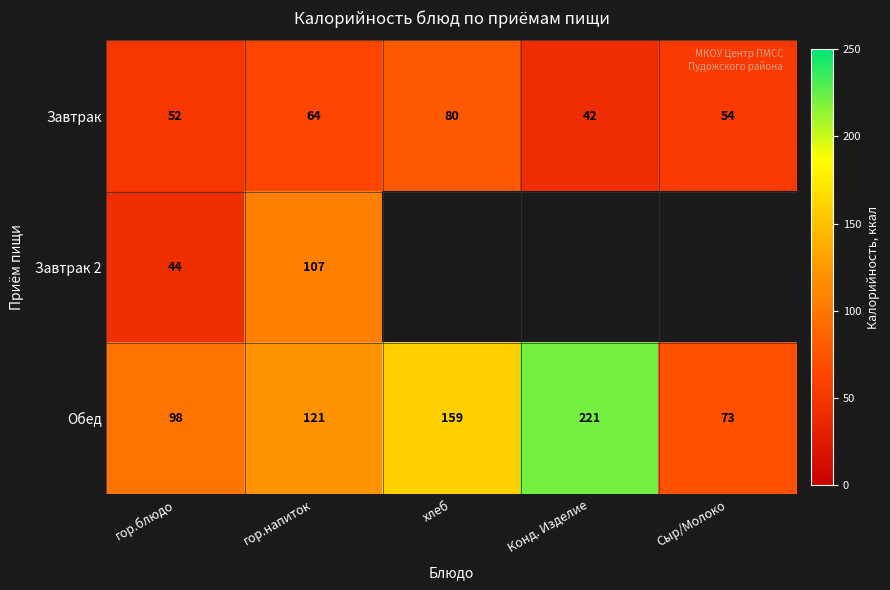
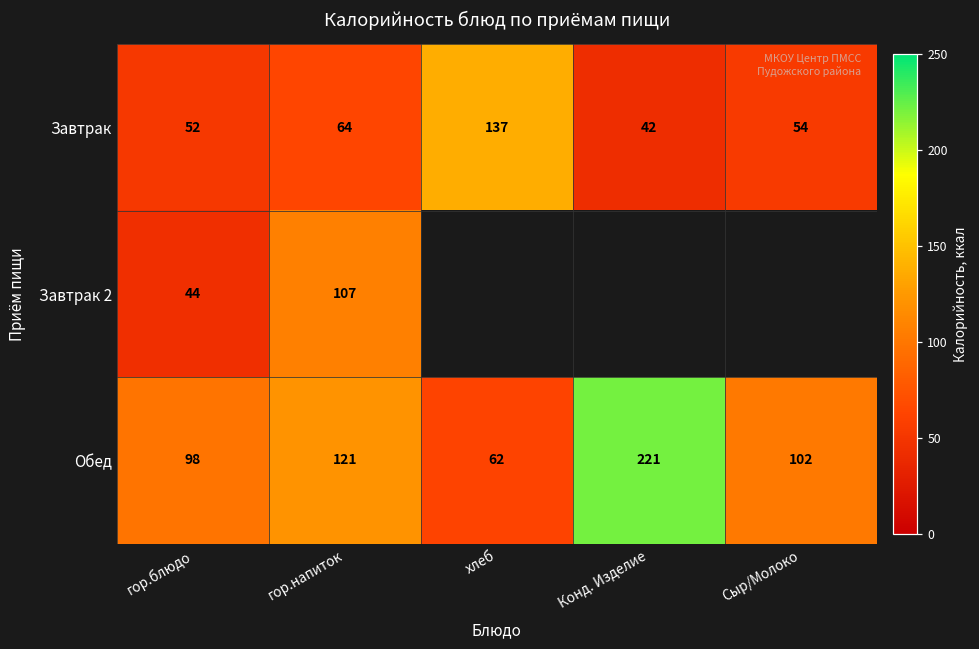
Завтрак, хлеб: 80 -> 137
Обед, хлеб: 159 -> 62
Обед, Сыр/Молоко: 73 -> 102
